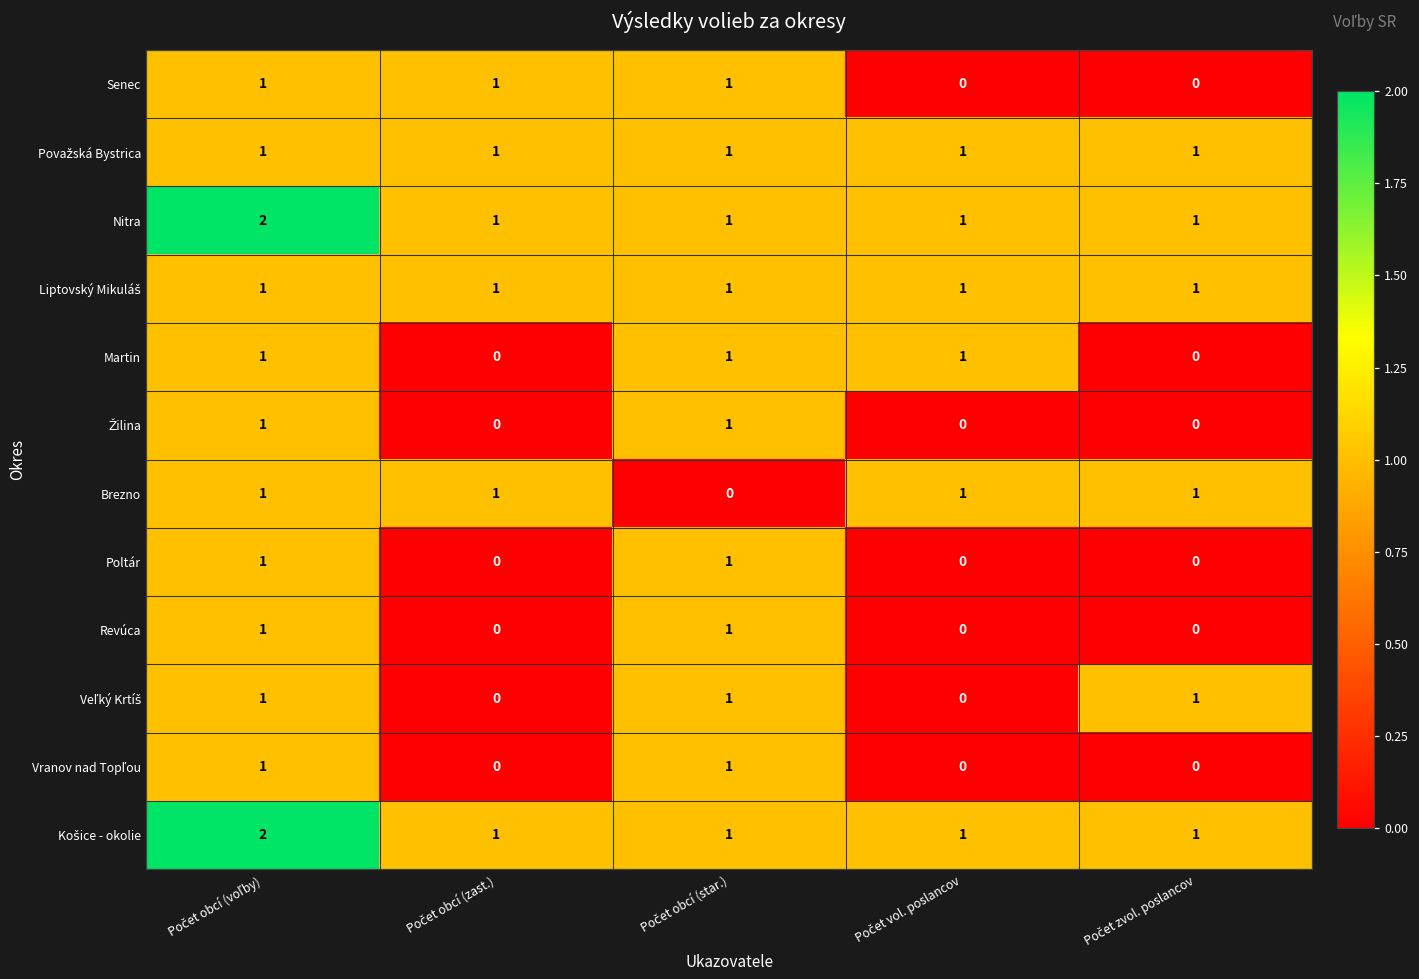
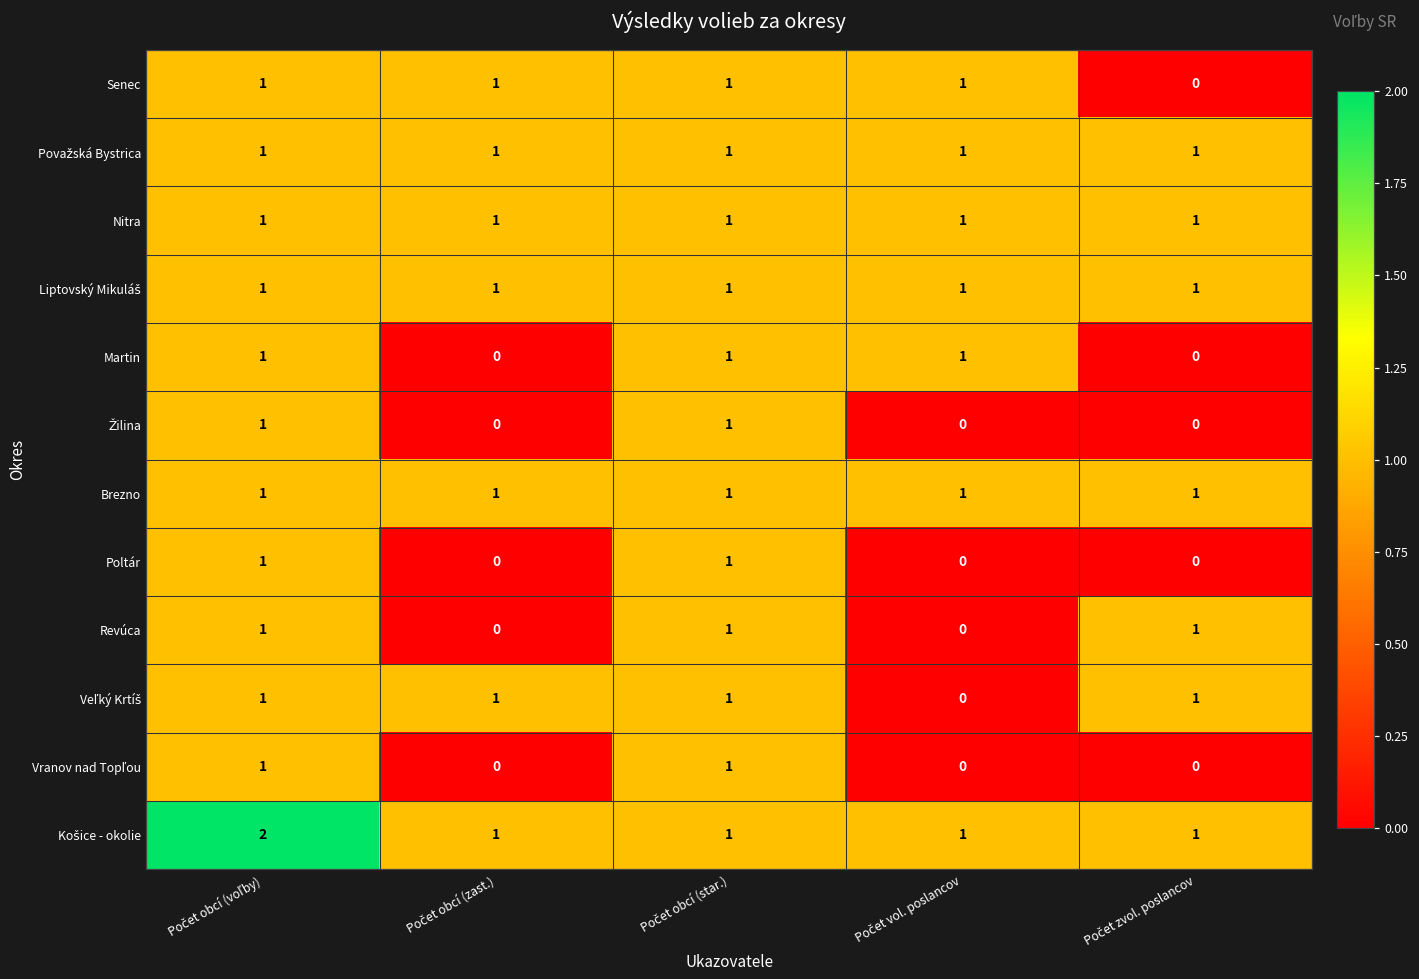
Senec, Počet vol. poslancov: 0 -> 1
Nitra, Počet obcí (voľby): 2 -> 1
Brezno, Počet obcí (star.): 0 -> 1
Revúca, Počet zvol. poslancov: 0 -> 1
Veľký Krtíš, Počet obcí (zast.): 0 -> 1
